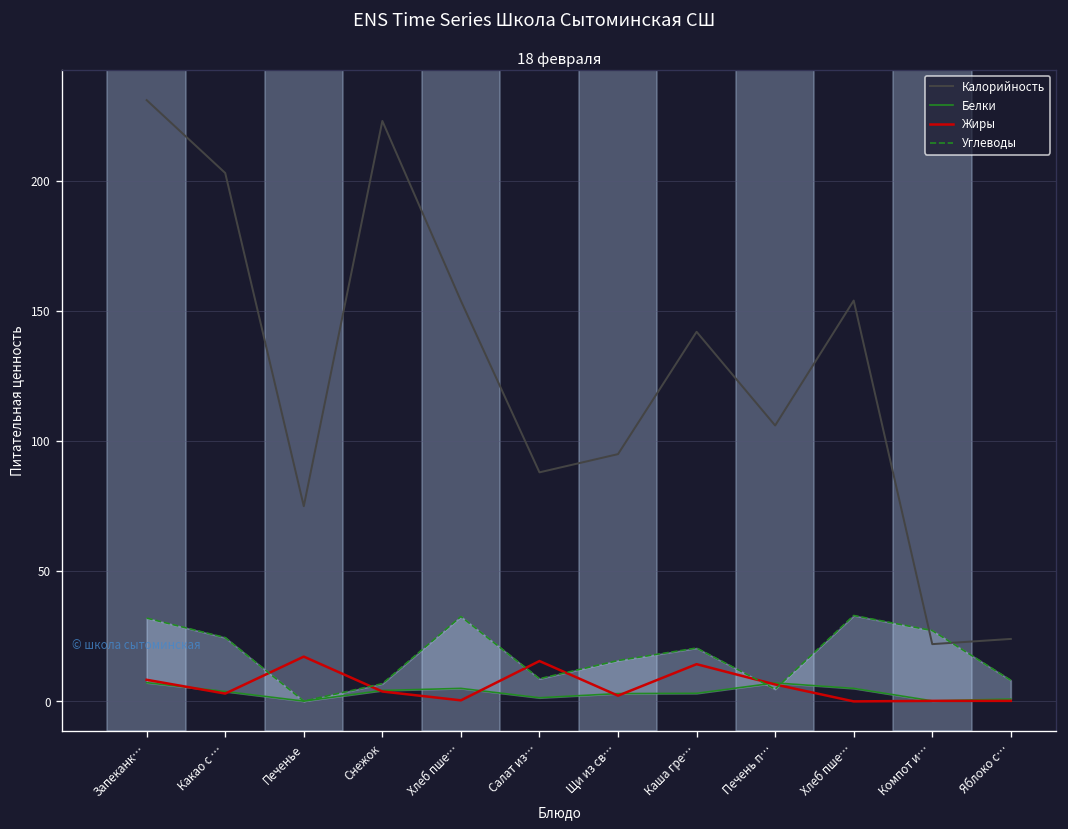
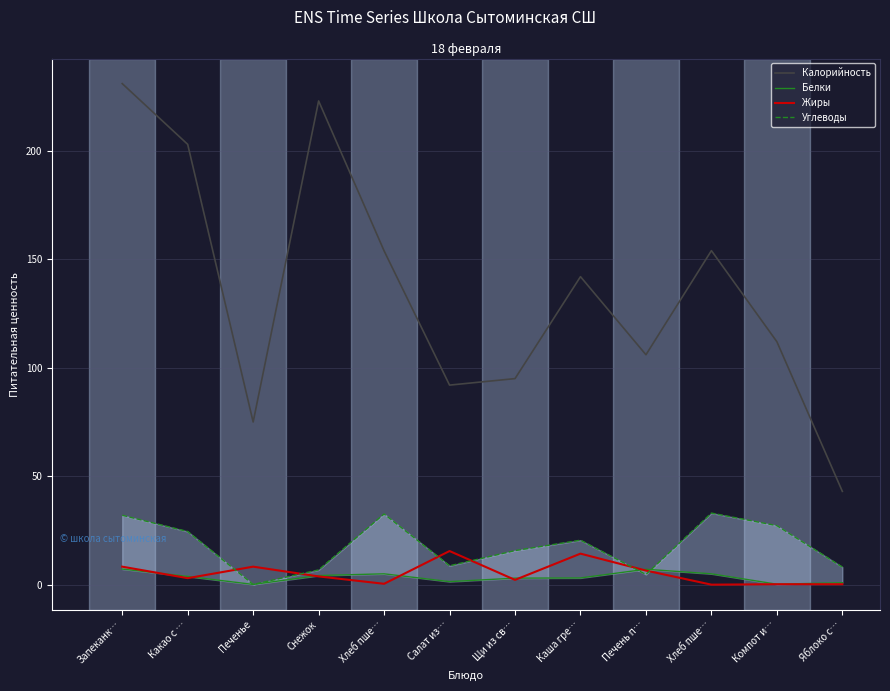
Жиры, Печенье: 17 -> 8
Калорийность, Салат из…: 88 -> 92
Калорийность, Компот и…: 22 -> 112
Калорийность, Яблоко с…: 24 -> 43
